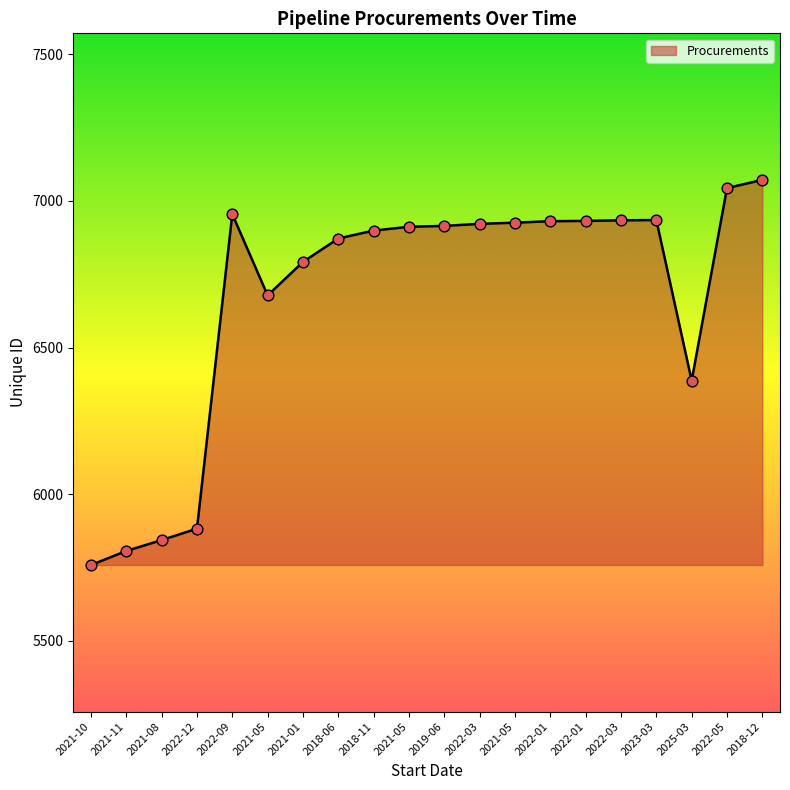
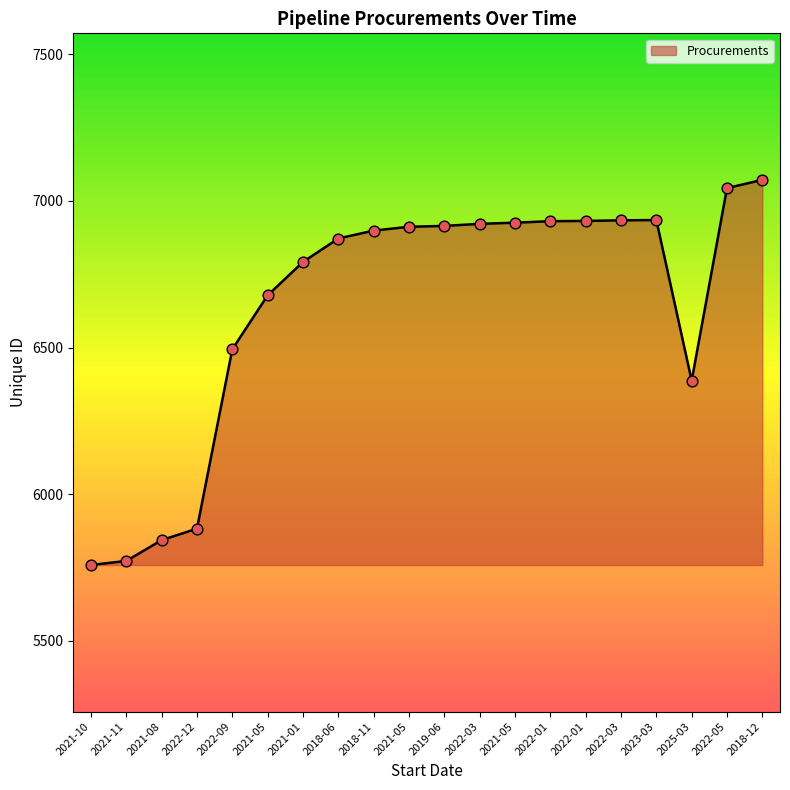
2021-11: 5810 -> 5770
2022-09: 6960 -> 6490
